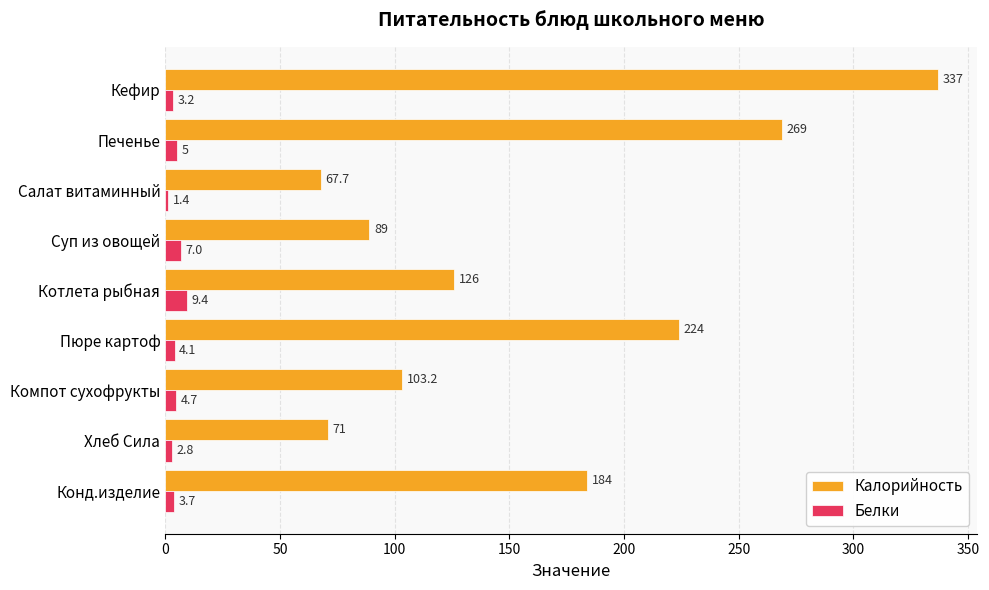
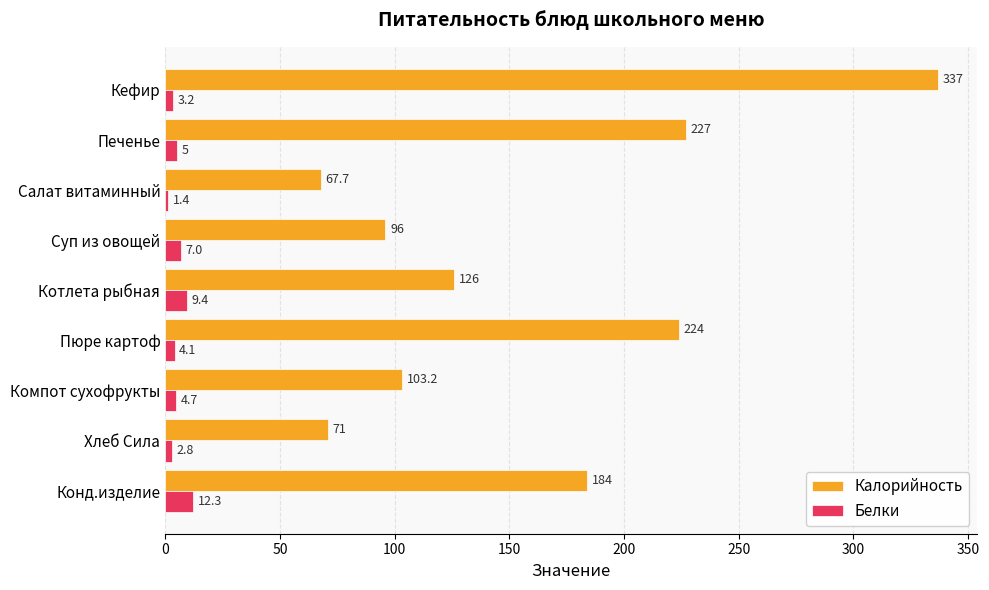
Калорийность, Печенье: 269 -> 227
Калорийность, Суп из овощей: 89 -> 96
Белки, Конд.изделие: 3.7 -> 12.3
